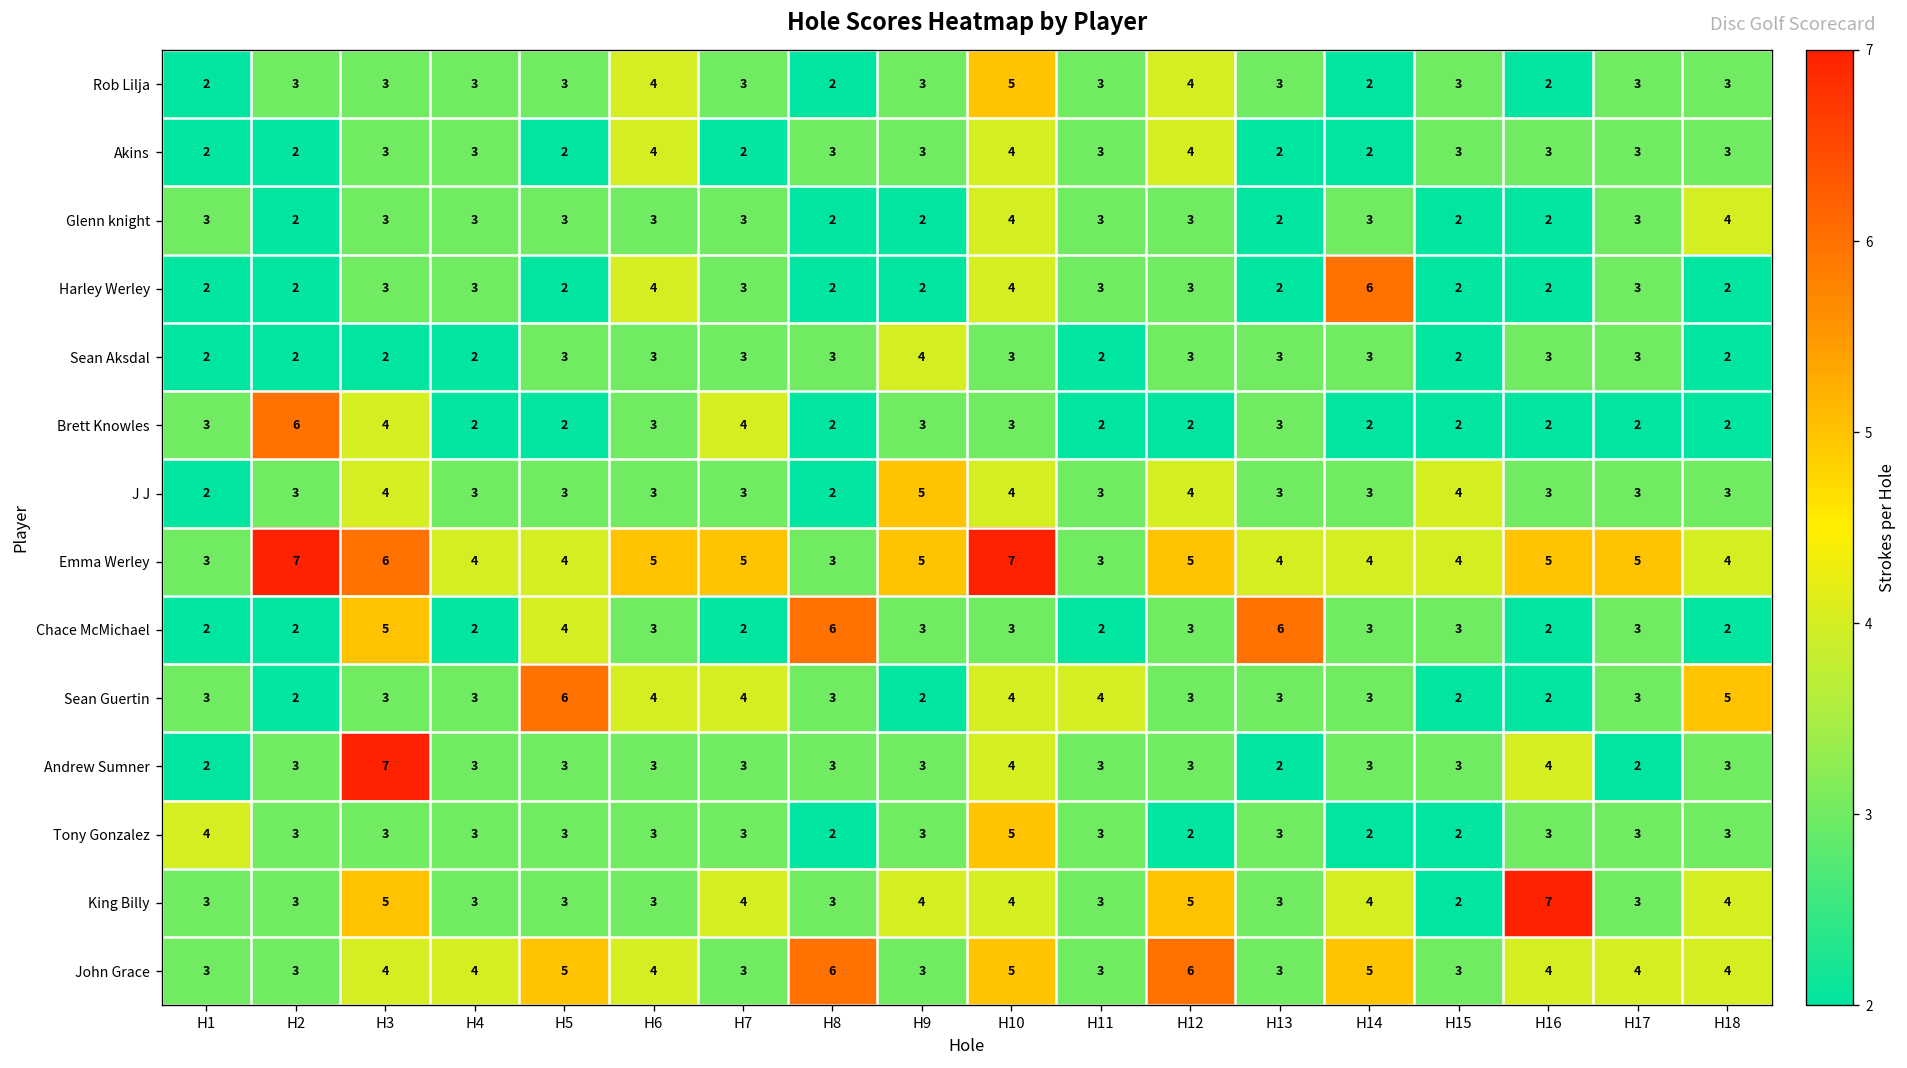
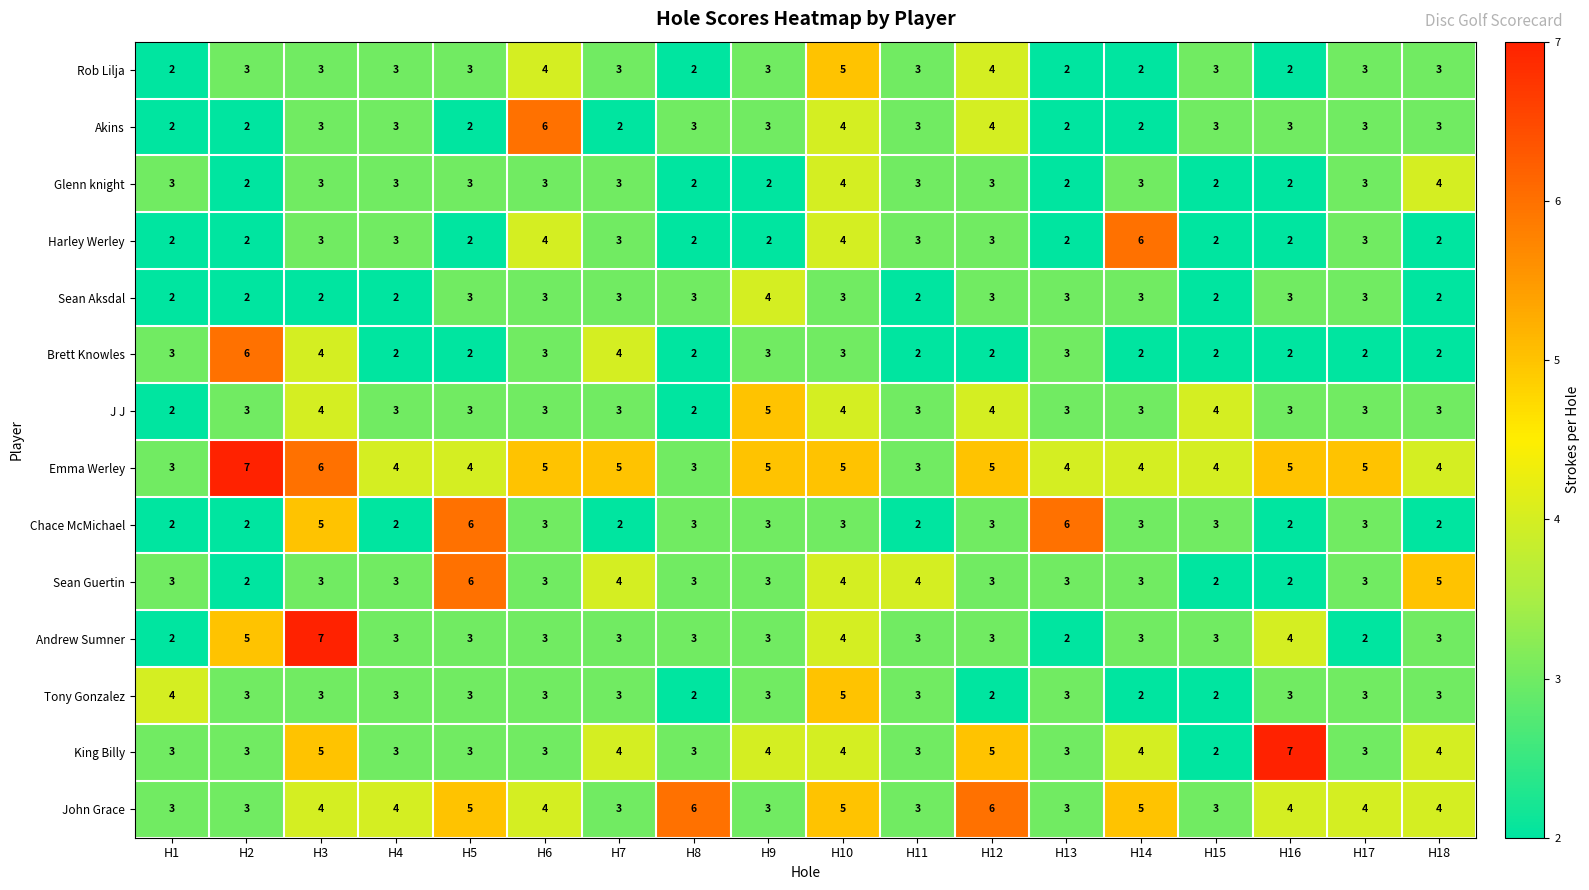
Rob Lilja, H13: 3 -> 2
Akins, H6: 4 -> 6
Emma Werley, H10: 7 -> 5
Chace McMichael, H5: 4 -> 6
Chace McMichael, H8: 6 -> 3
Sean Guertin, H6: 4 -> 3
Sean Guertin, H9: 2 -> 3
Andrew Sumner, H2: 3 -> 5
